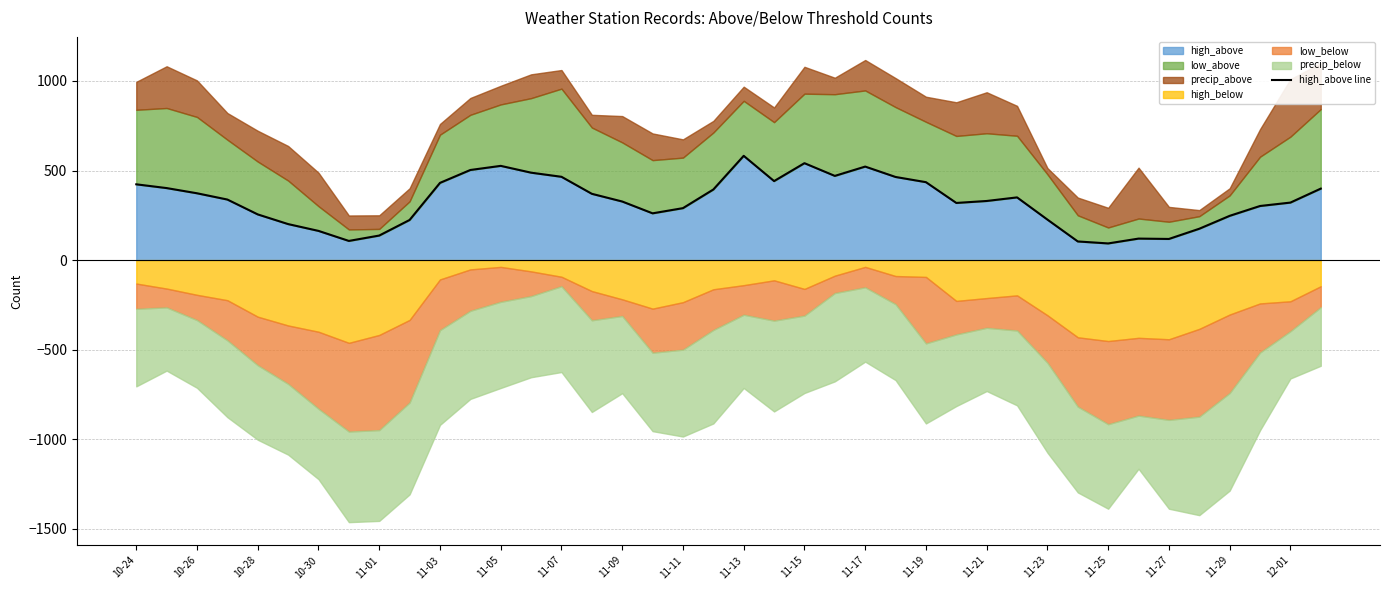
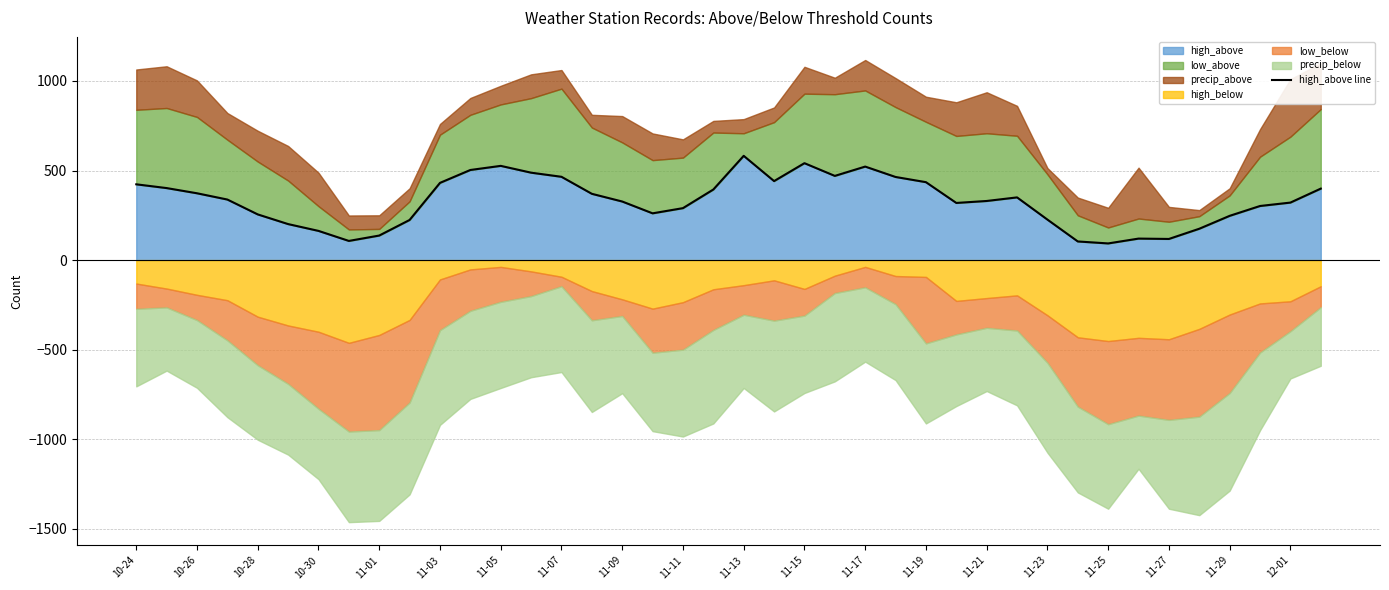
precip_above, 10-24: 160 -> 230
low_above, 11-13: 310 -> 130
